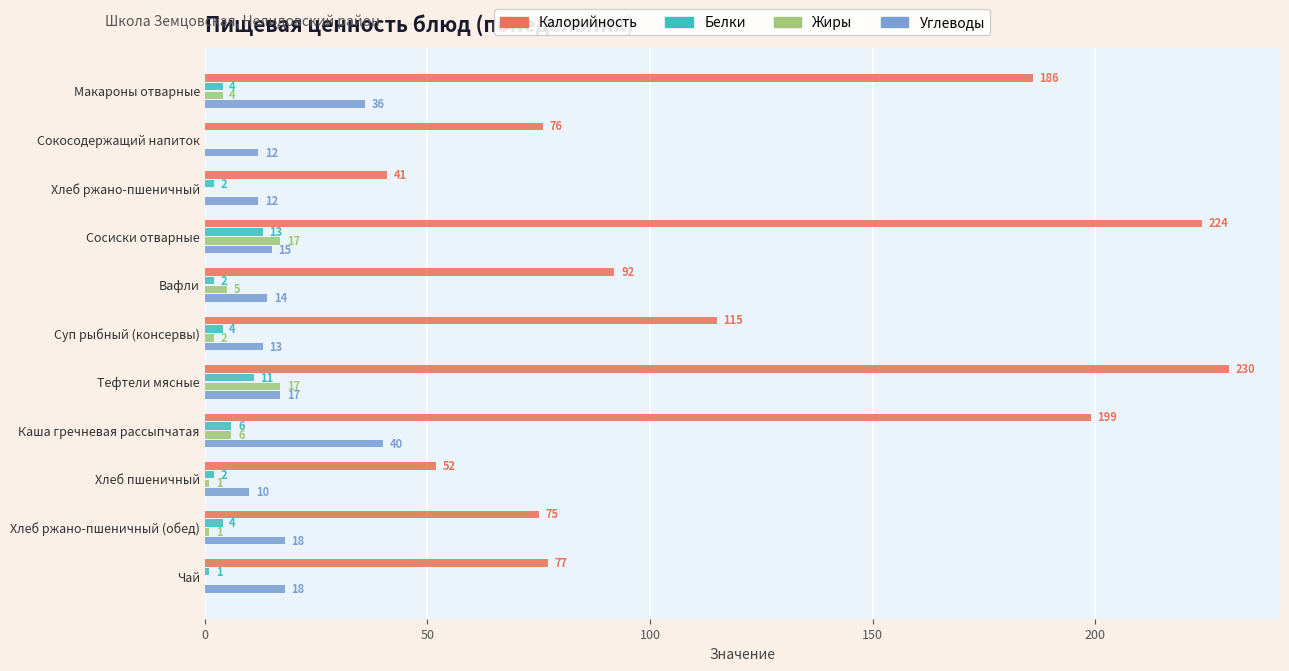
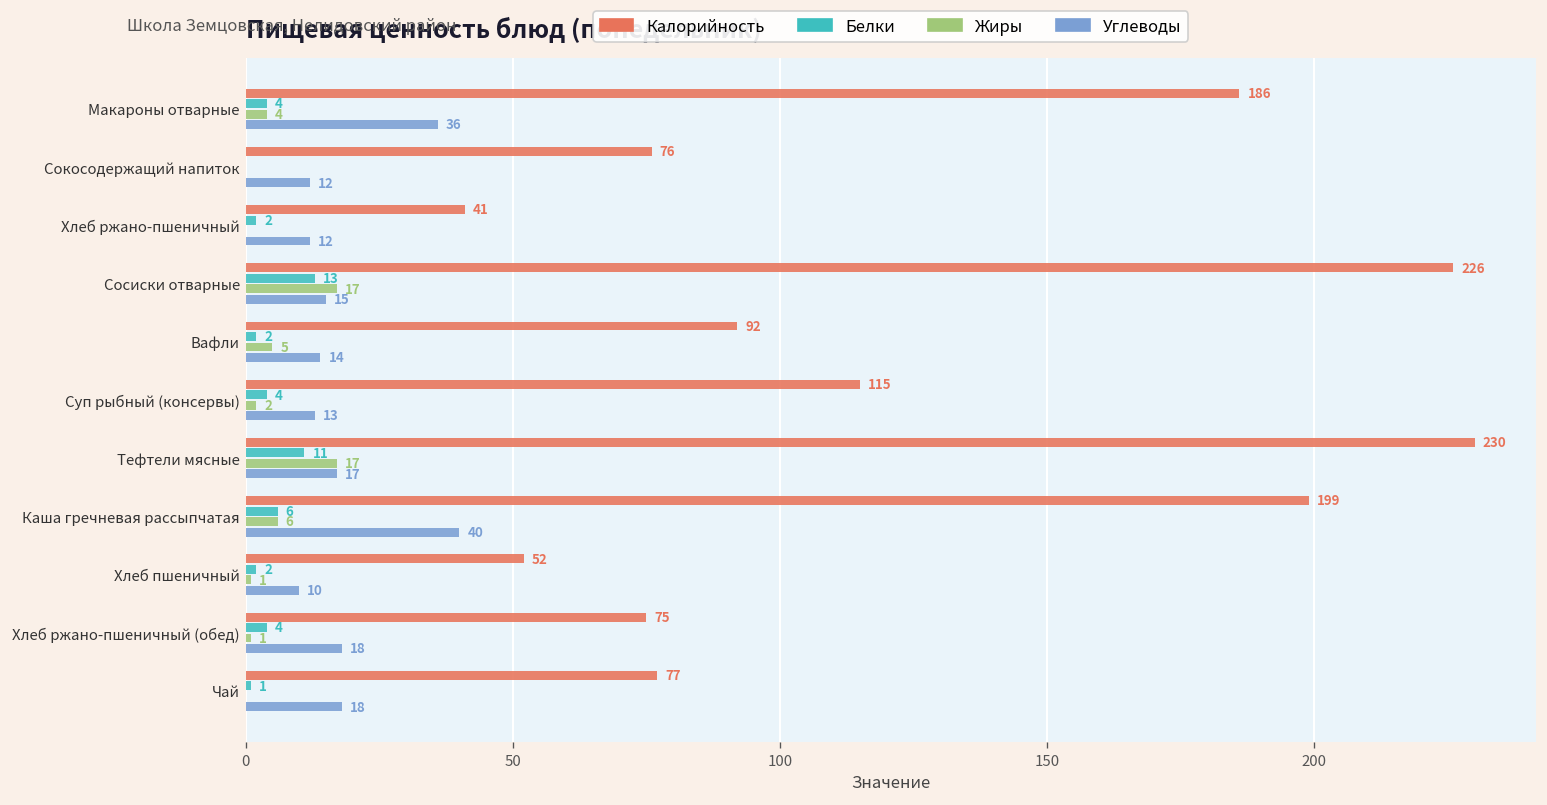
Калорийность, Сосиски отварные: 224 -> 226
